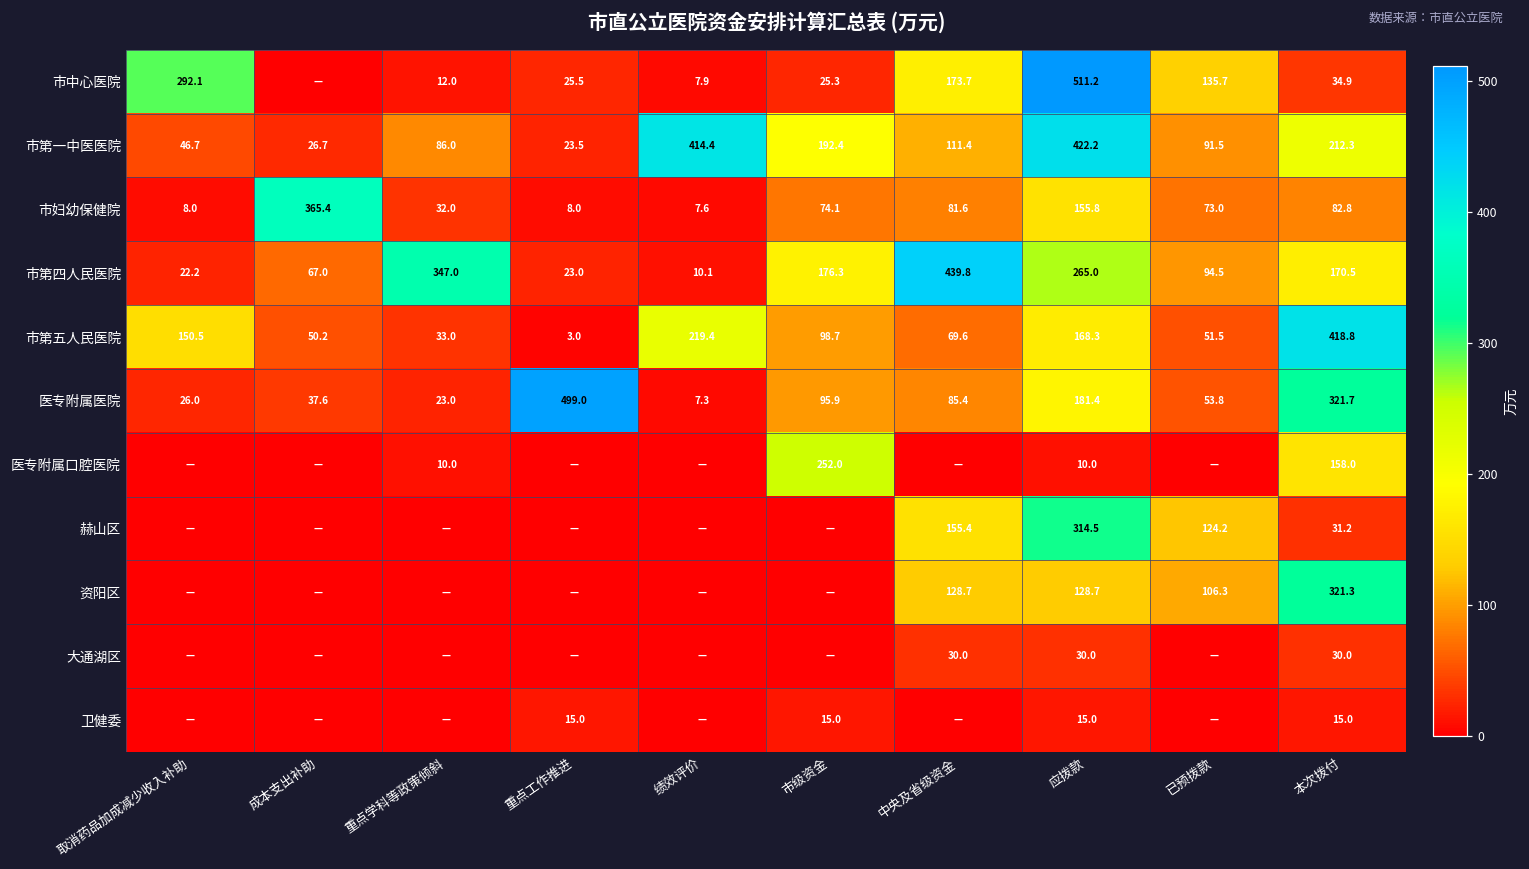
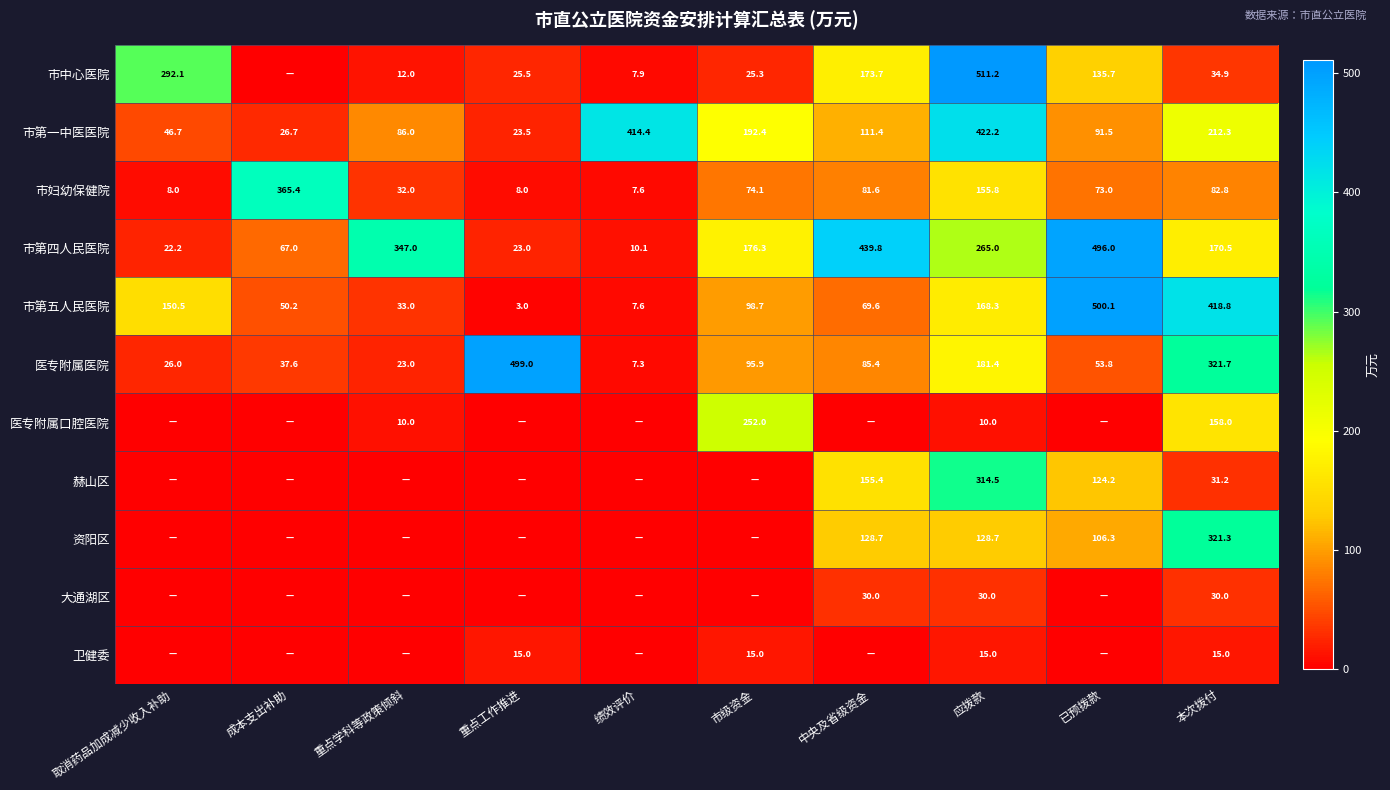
市第四人民医院, 已预拨款: 94.5 -> 496.0
市第五人民医院, 绩效评价: 219.4 -> 7.6
市第五人民医院, 已预拨款: 51.5 -> 500.1
